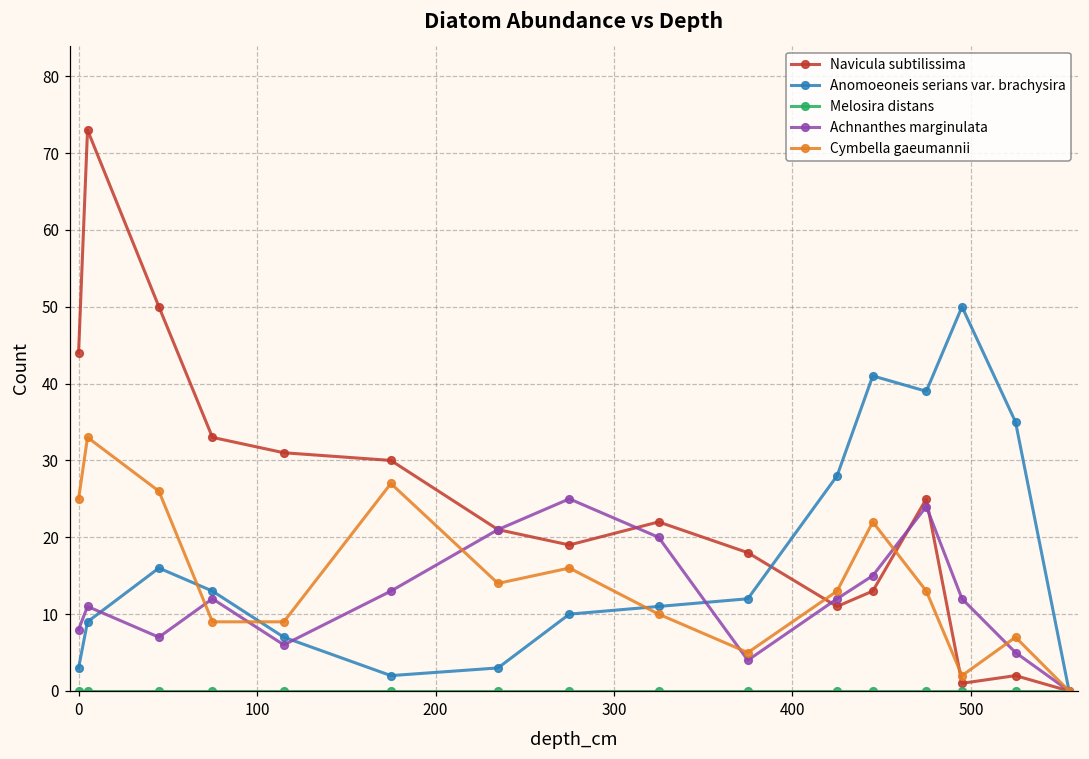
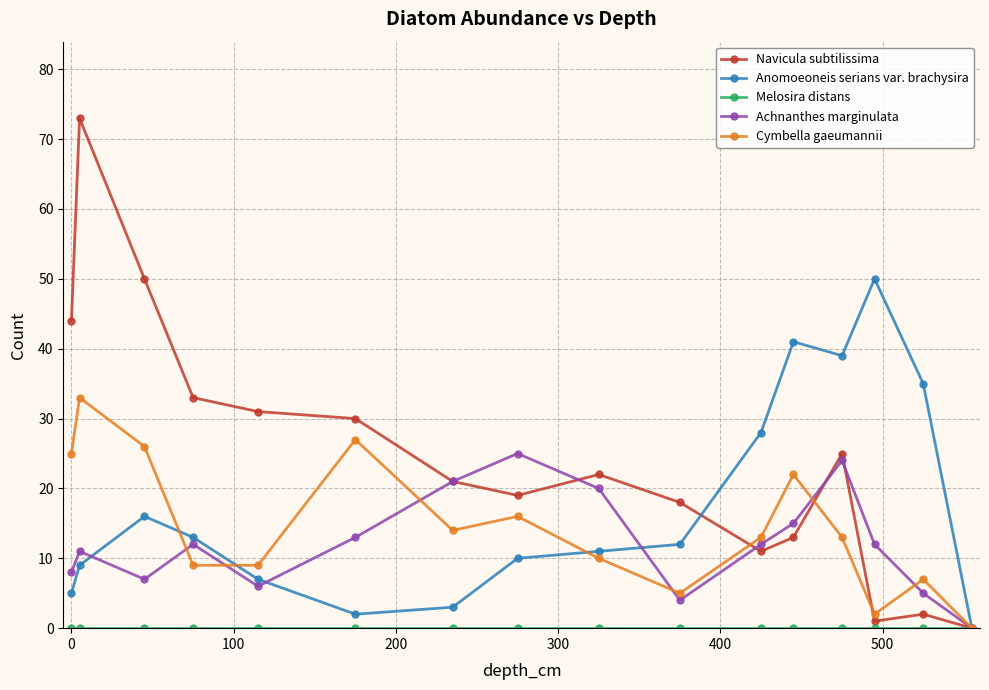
Anomoeoneis serians var. brachysira, 0: 3 -> 5
